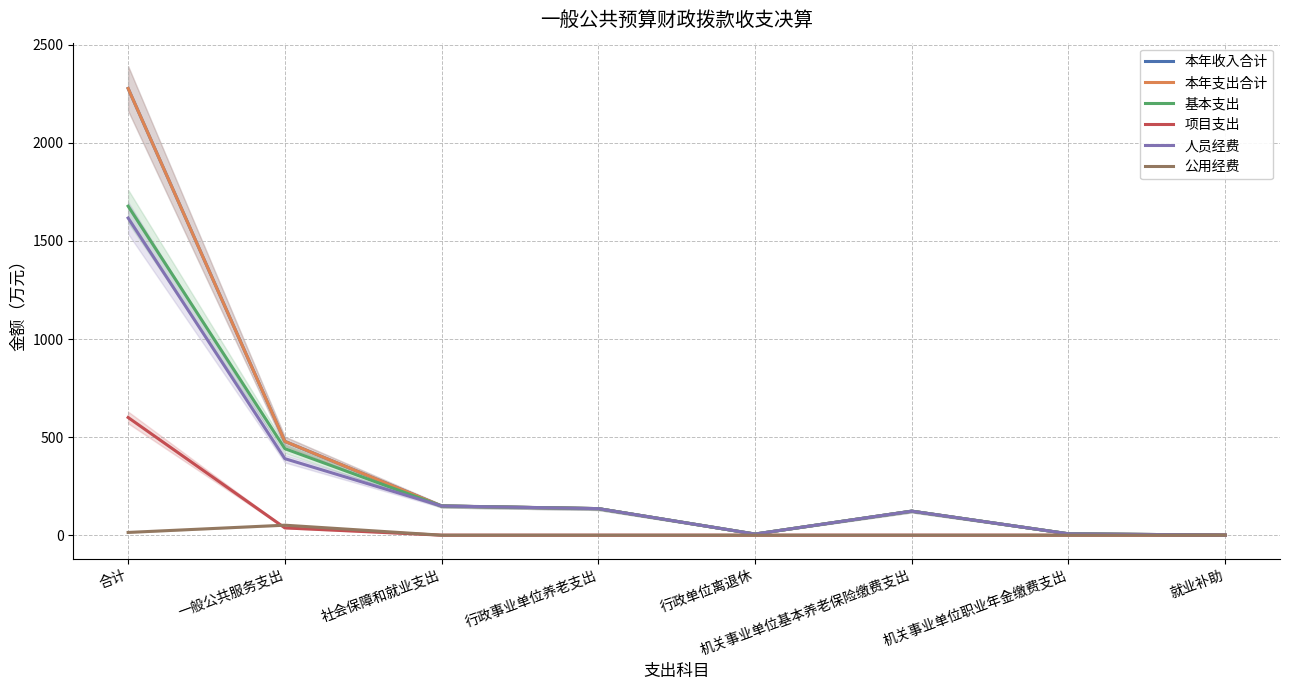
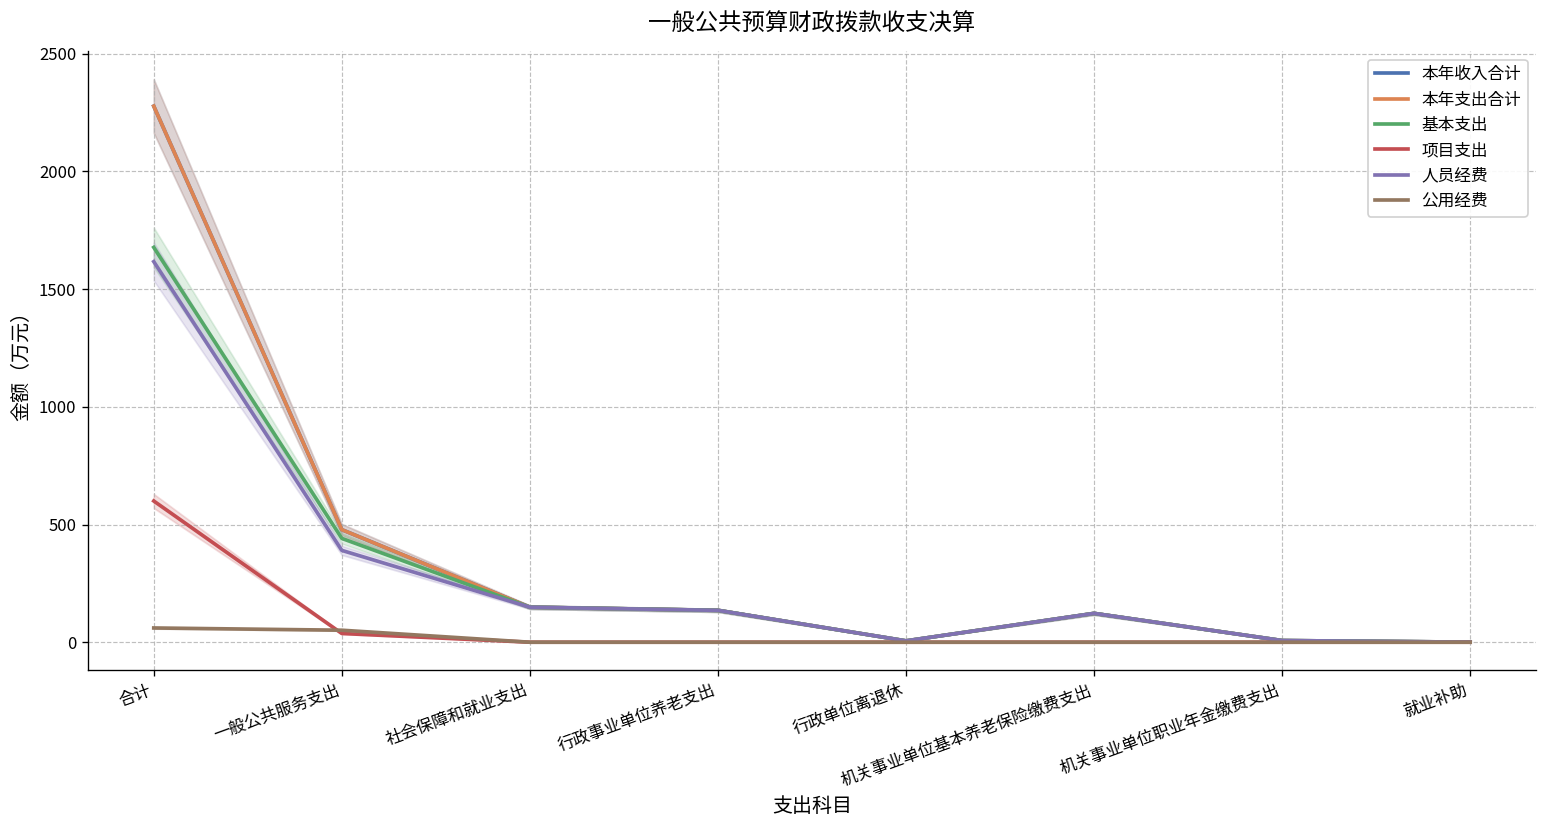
公用经费, 合计: 10 -> 60
